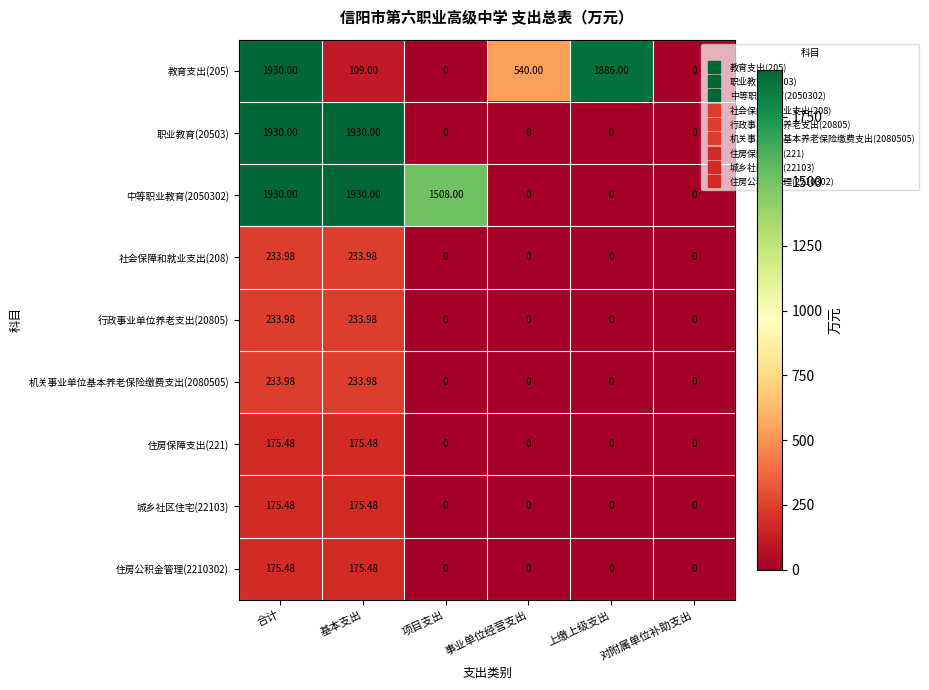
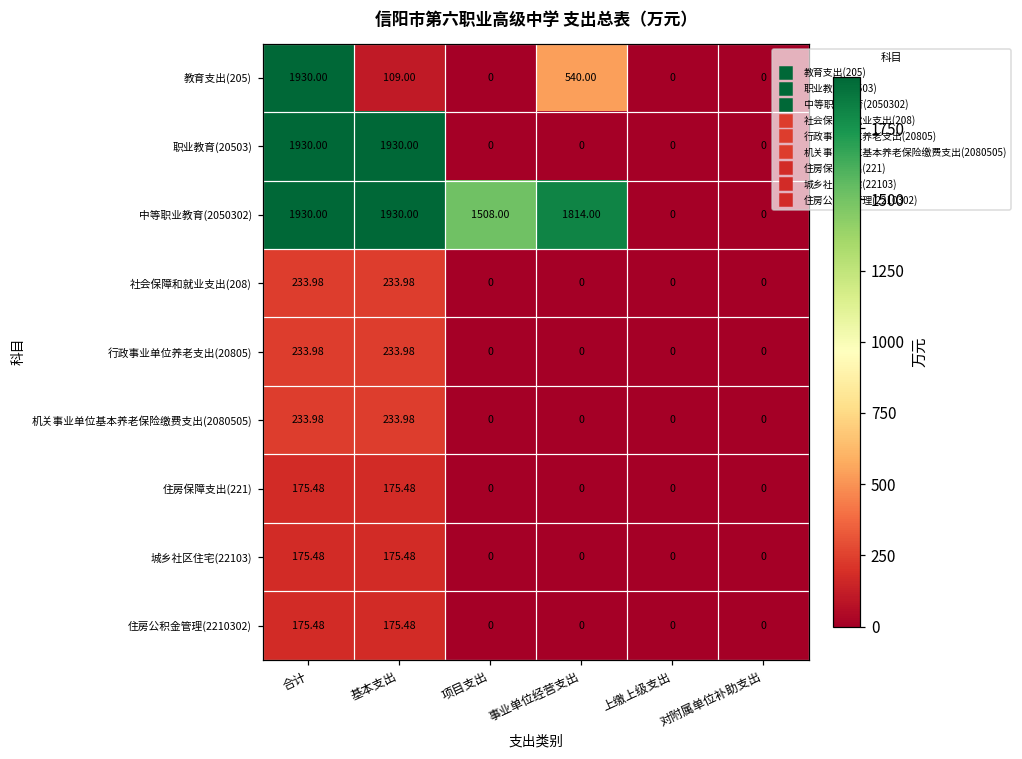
教育支出(205), 上缴上级支出: 1886.00 -> 0
中等职业教育(2050302), 事业单位经营支出: 0 -> 1814.00
